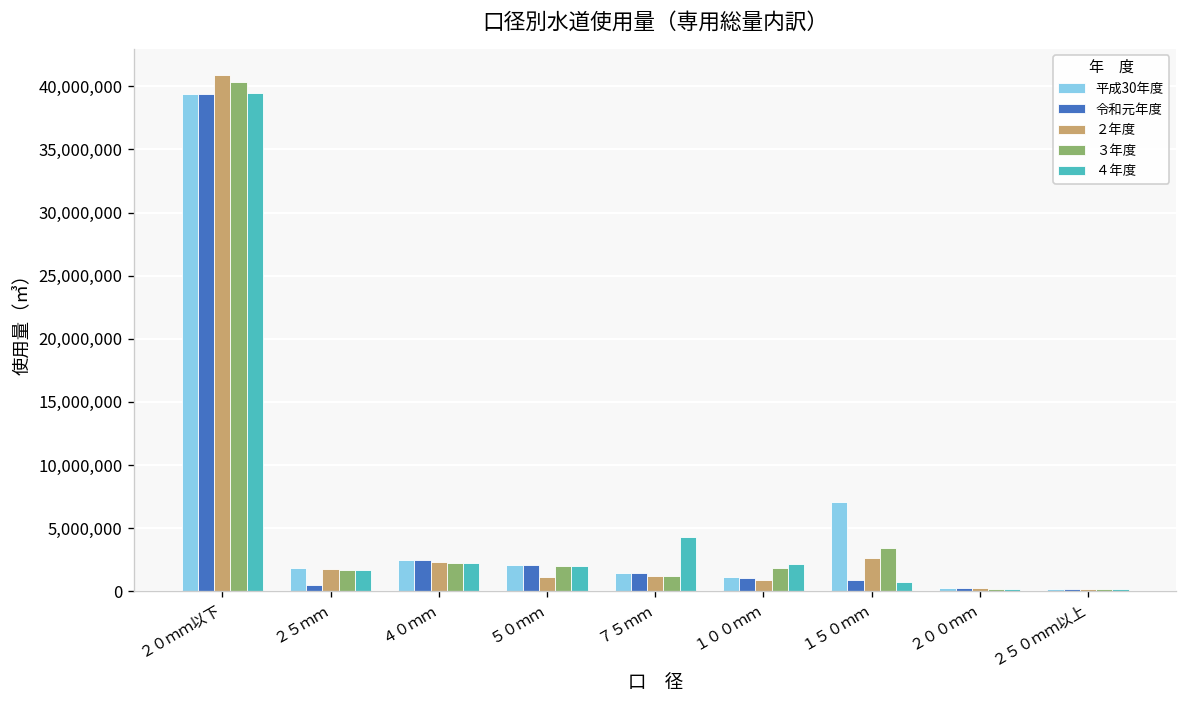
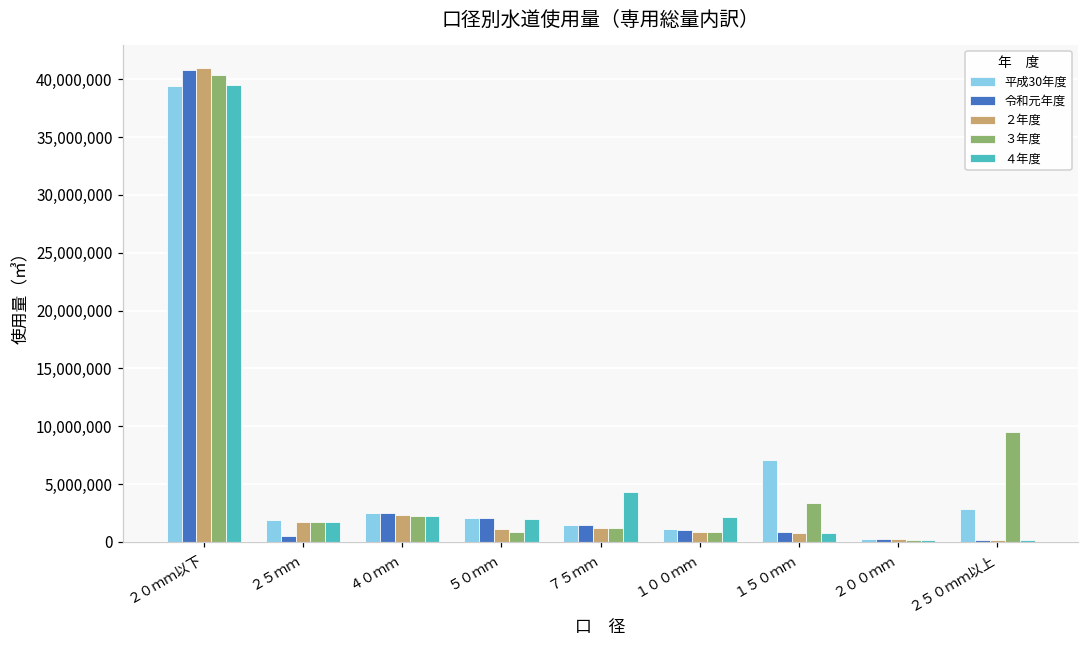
令和元年度, ２０ｍｍ以下: 39,400,000 -> 40,700,000
３年度, ５０ｍｍ: 2,000,000 -> 900,000
３年度, １００ｍｍ: 1,800,000 -> 900,000
２年度, １５０ｍｍ: 2,700,000 -> 800,000
平成30年度, ２５０ｍｍ以上: 200,000 -> 2,900,000
３年度, ２５０ｍｍ以上: 200,000 -> 9,500,000
